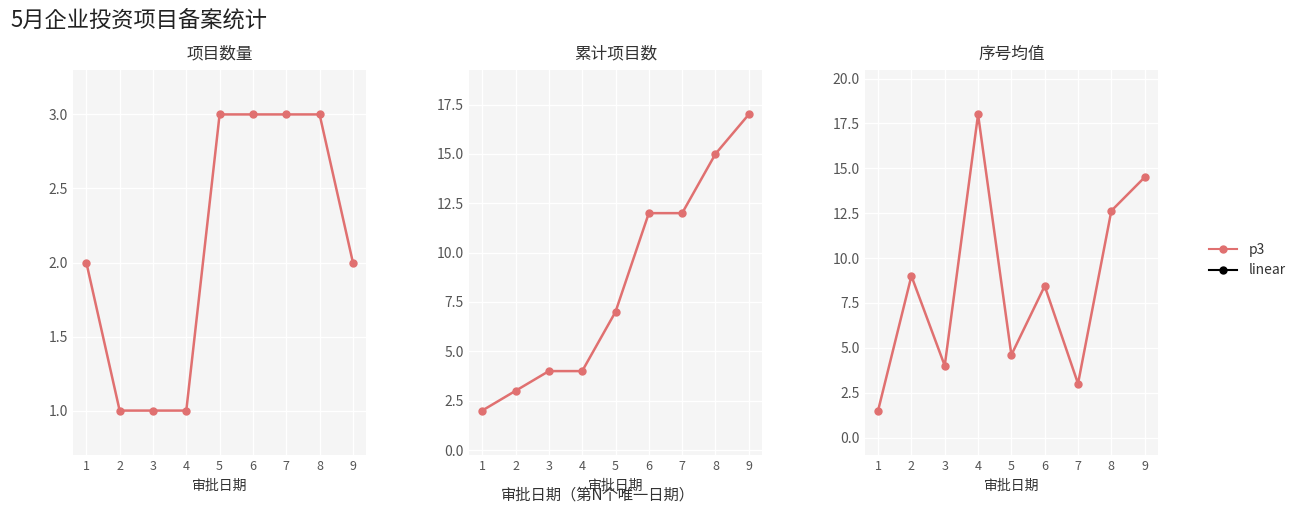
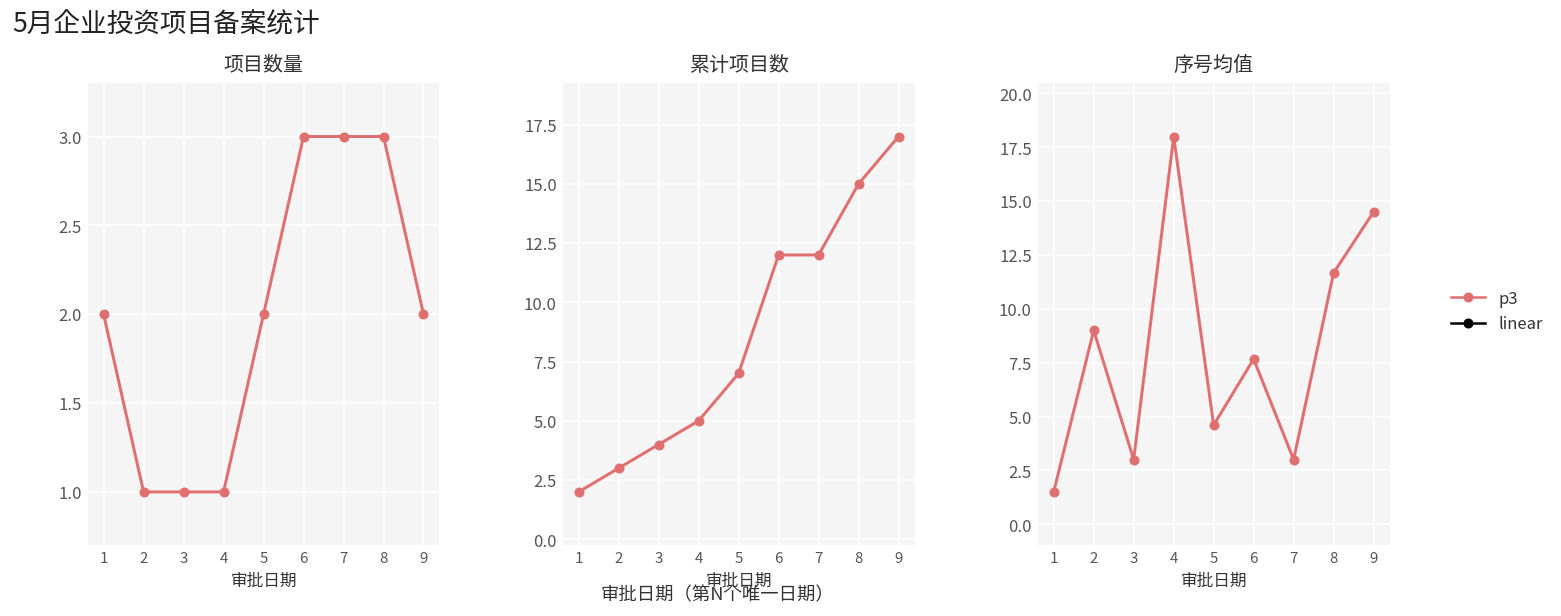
项目数量, 5: 3 -> 2
累计项目数, 4: 4 -> 5
序号均值, 3: 4 -> 3
序号均值, 6: 8.4 -> 7.7
序号均值, 8: 12.6 -> 11.7
